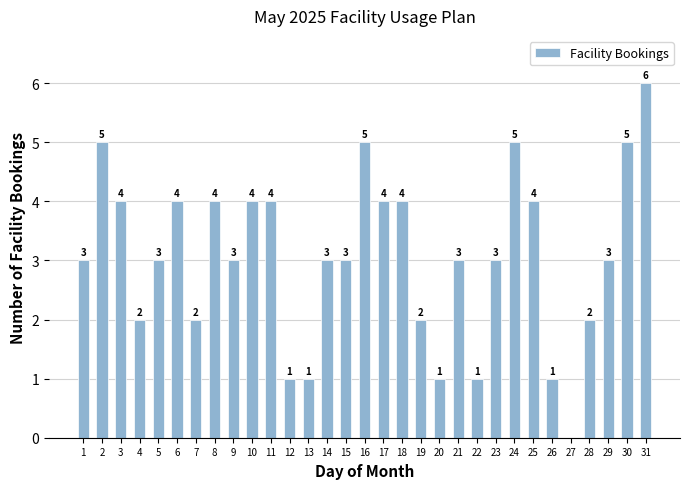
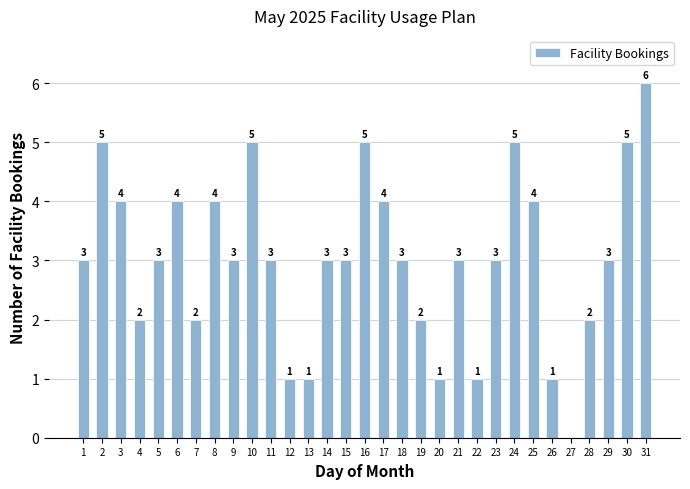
10: 4 -> 5
11: 4 -> 3
18: 4 -> 3
